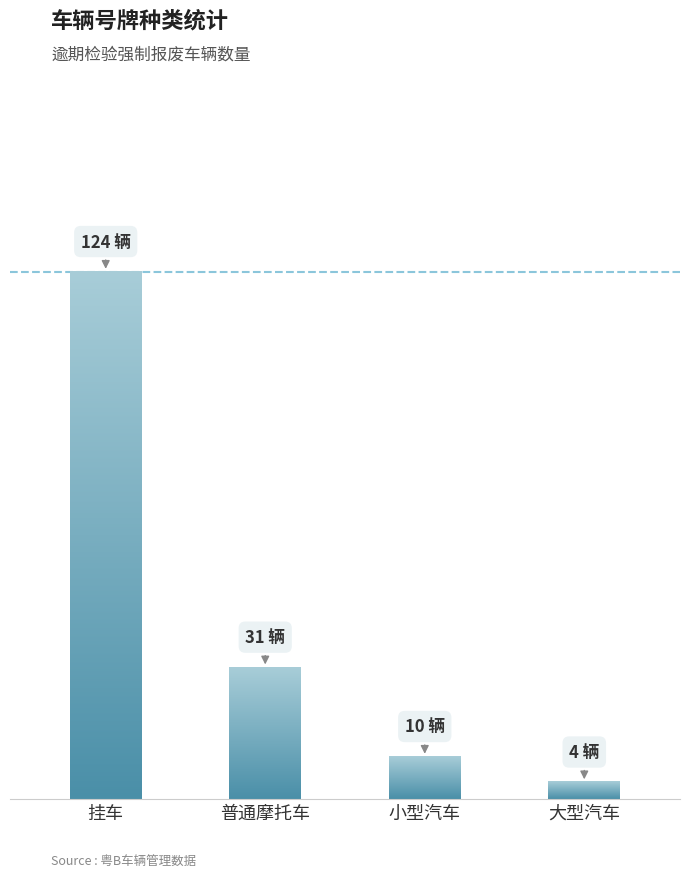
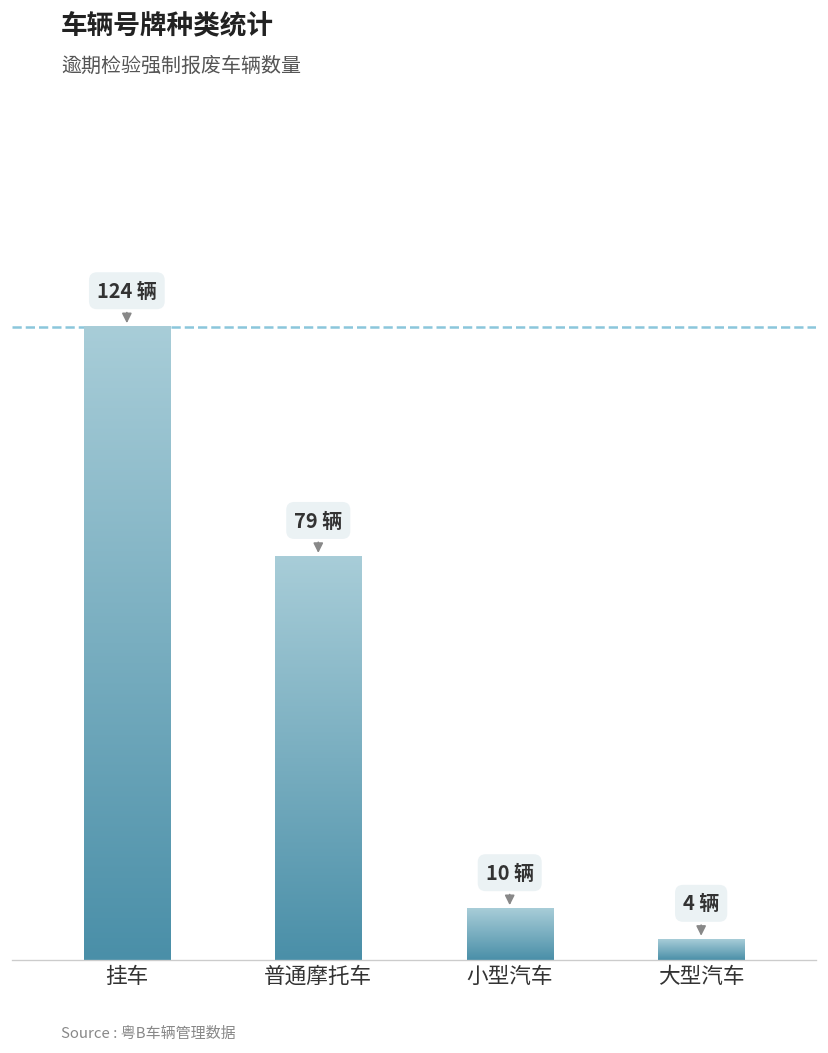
普通摩托车: 31 -> 79
